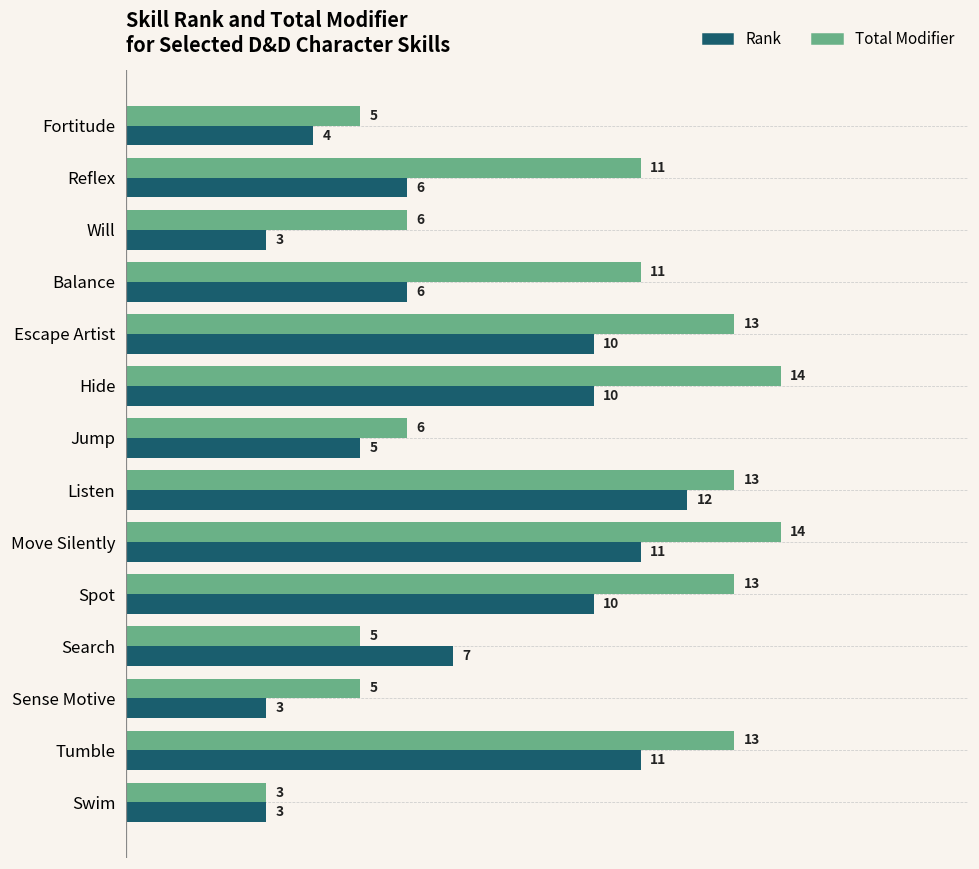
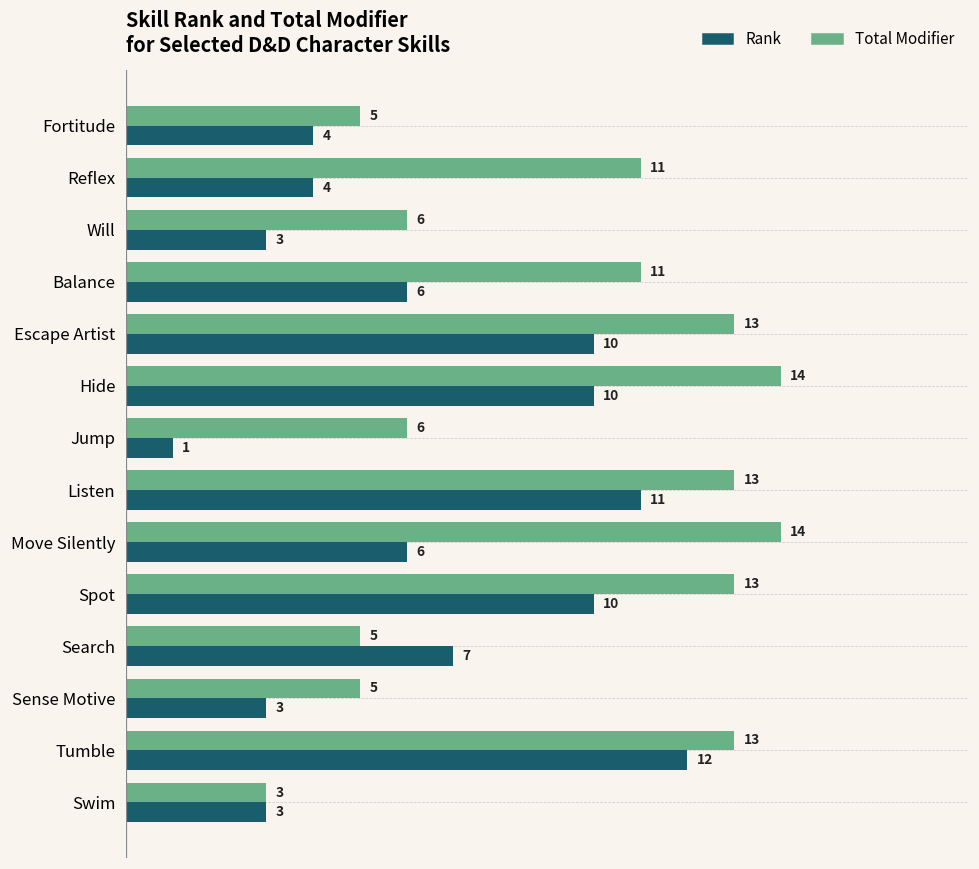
Rank, Reflex: 6 -> 4
Rank, Jump: 5 -> 1
Rank, Listen: 12 -> 11
Rank, Move Silently: 11 -> 6
Rank, Tumble: 11 -> 12
